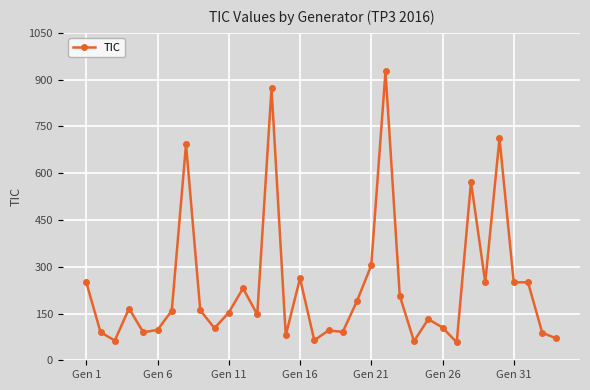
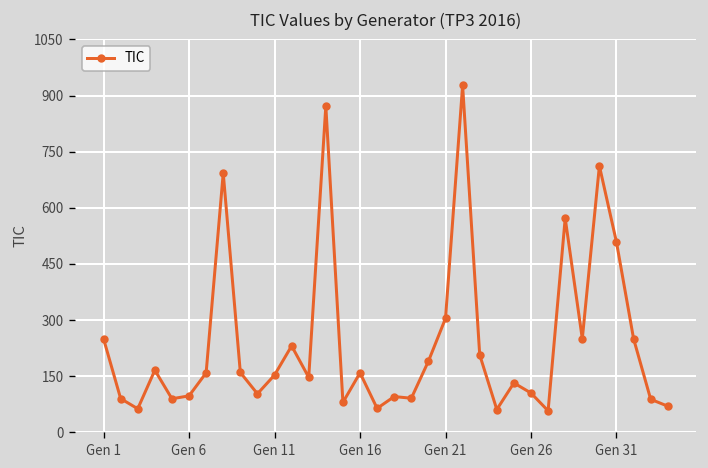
Gen 16: 260 -> 160
Gen 31: 250 -> 510
